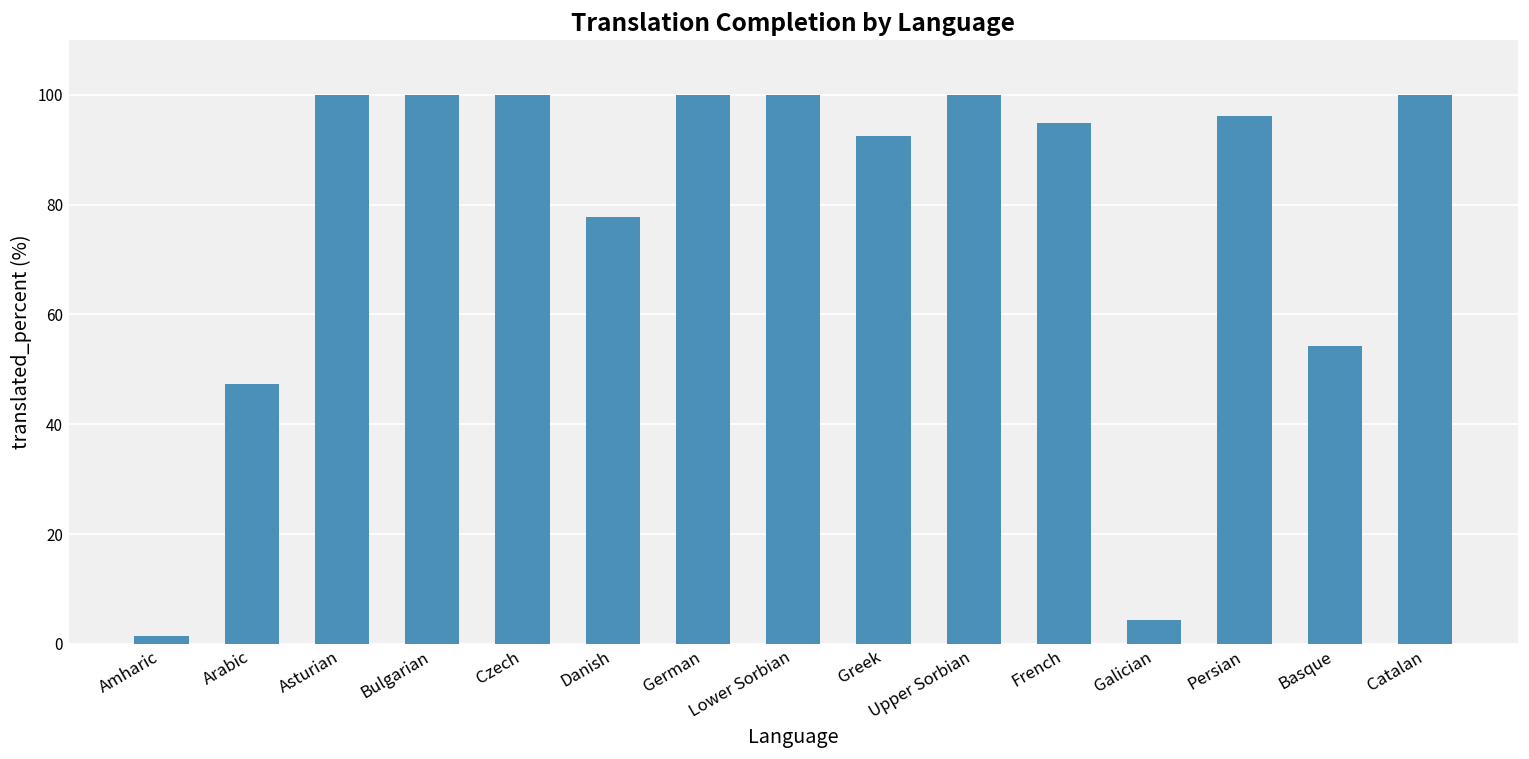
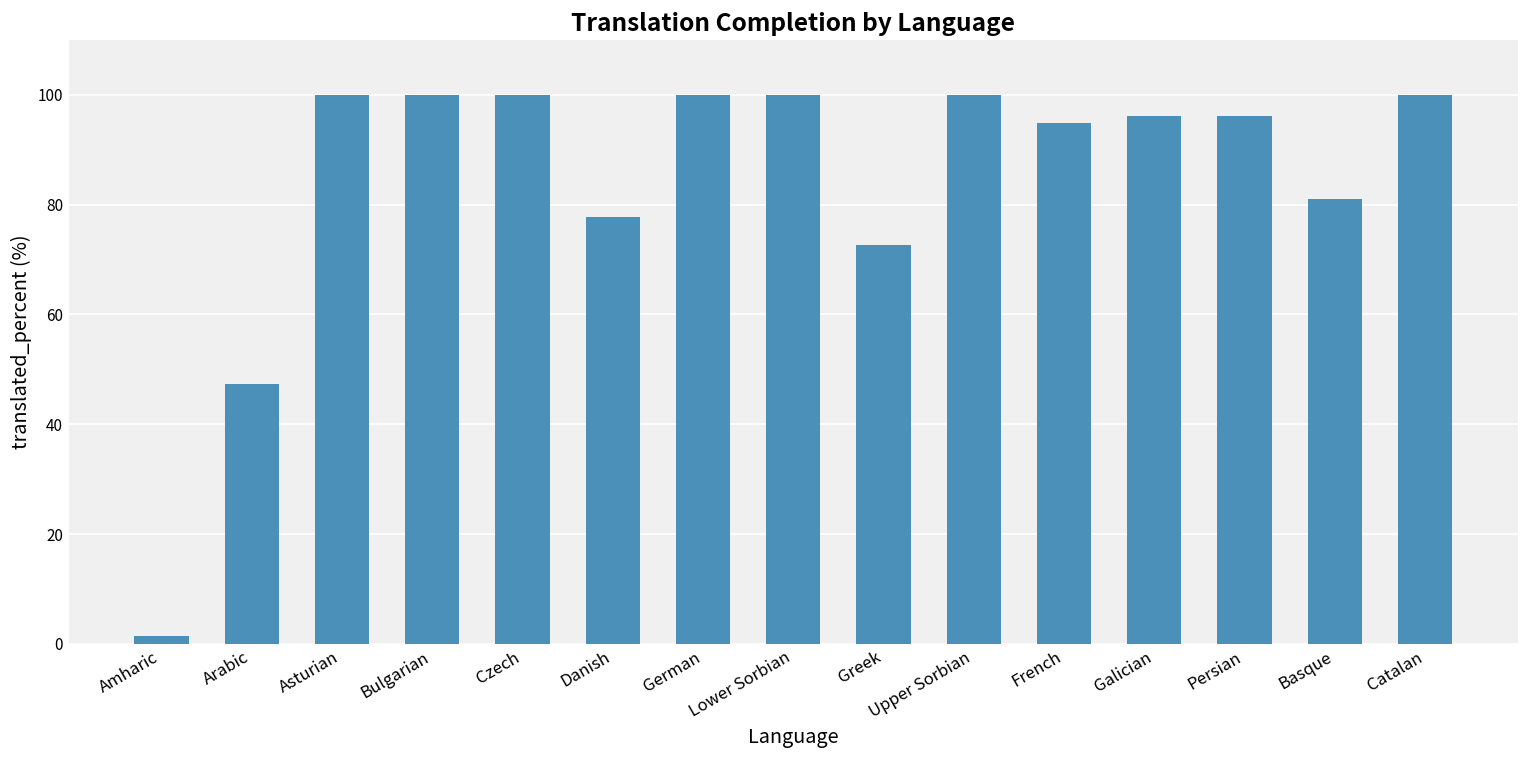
Greek: 93 -> 73
Galician: 4 -> 96
Basque: 54 -> 81
